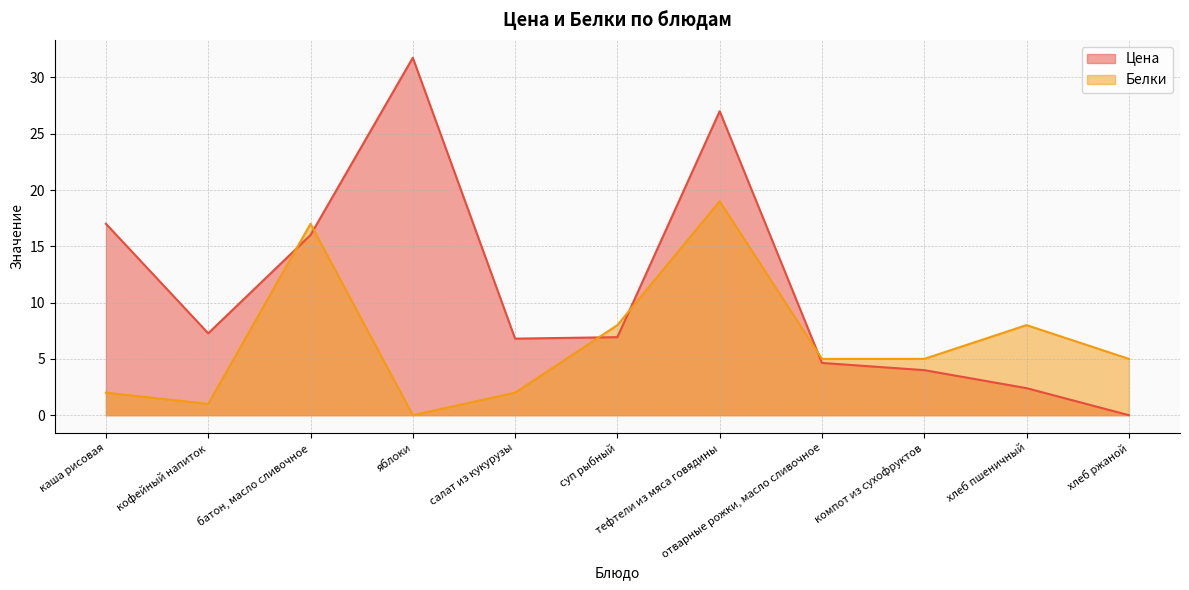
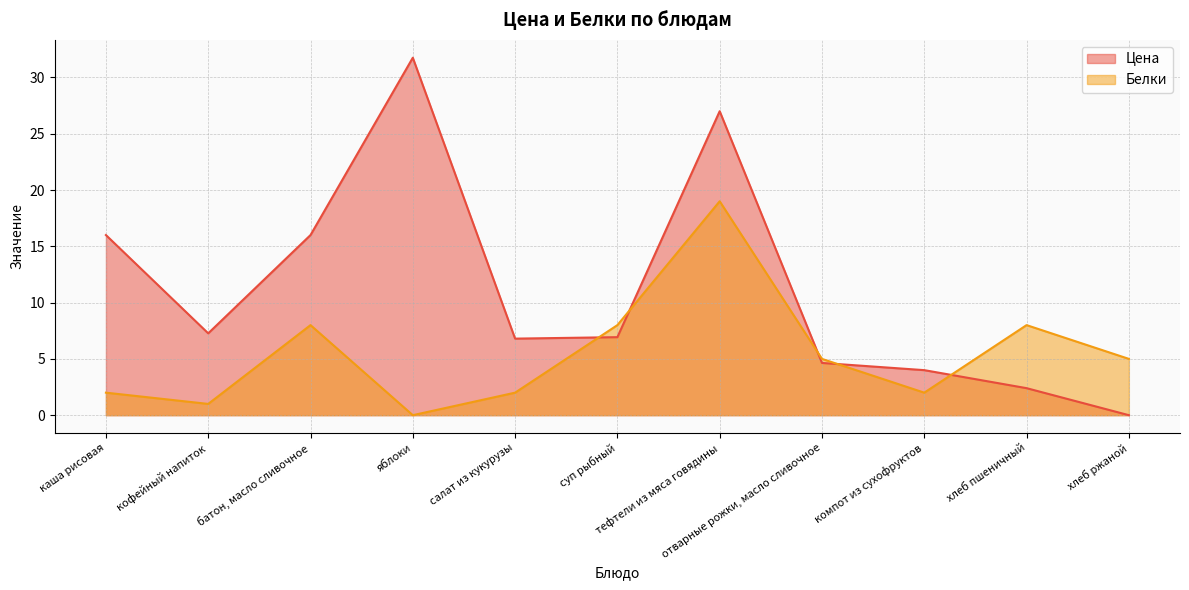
Цена, каша рисовая: 17 -> 16
Белки, батон, масло сливочное: 17 -> 8
Белки, компот из сухофруктов: 5 -> 2
